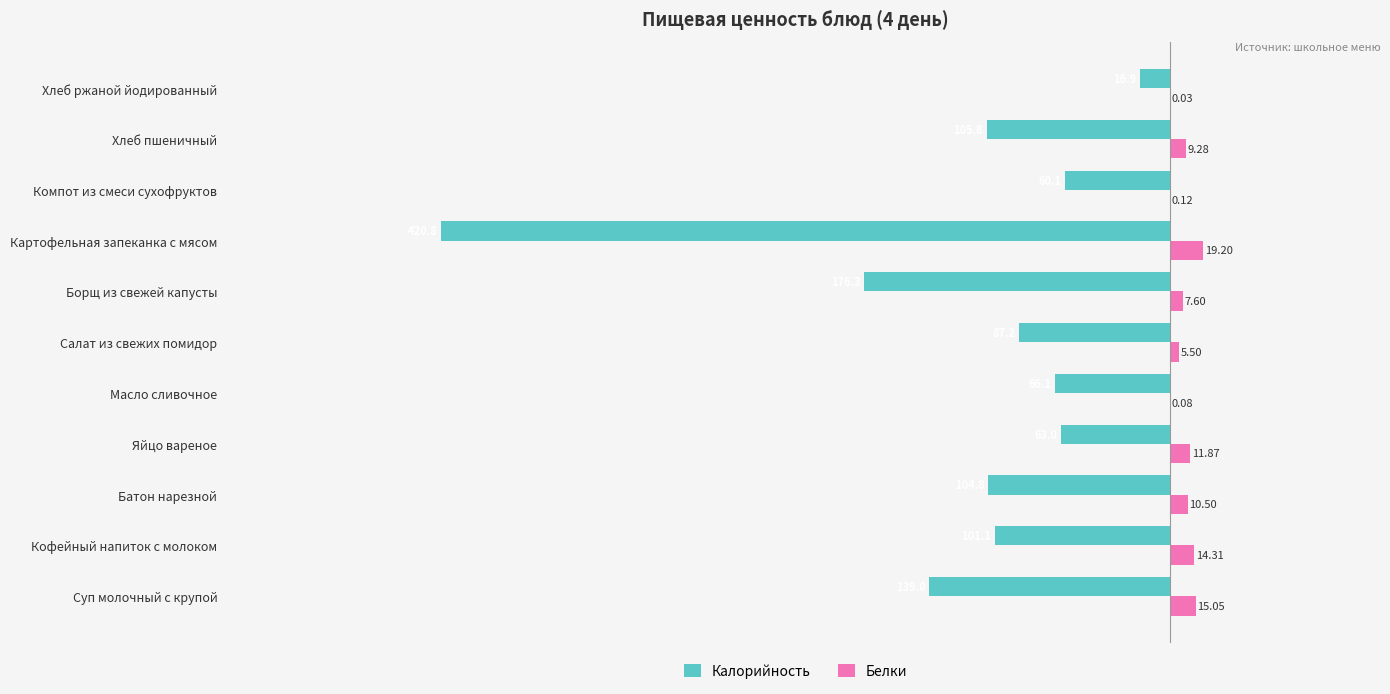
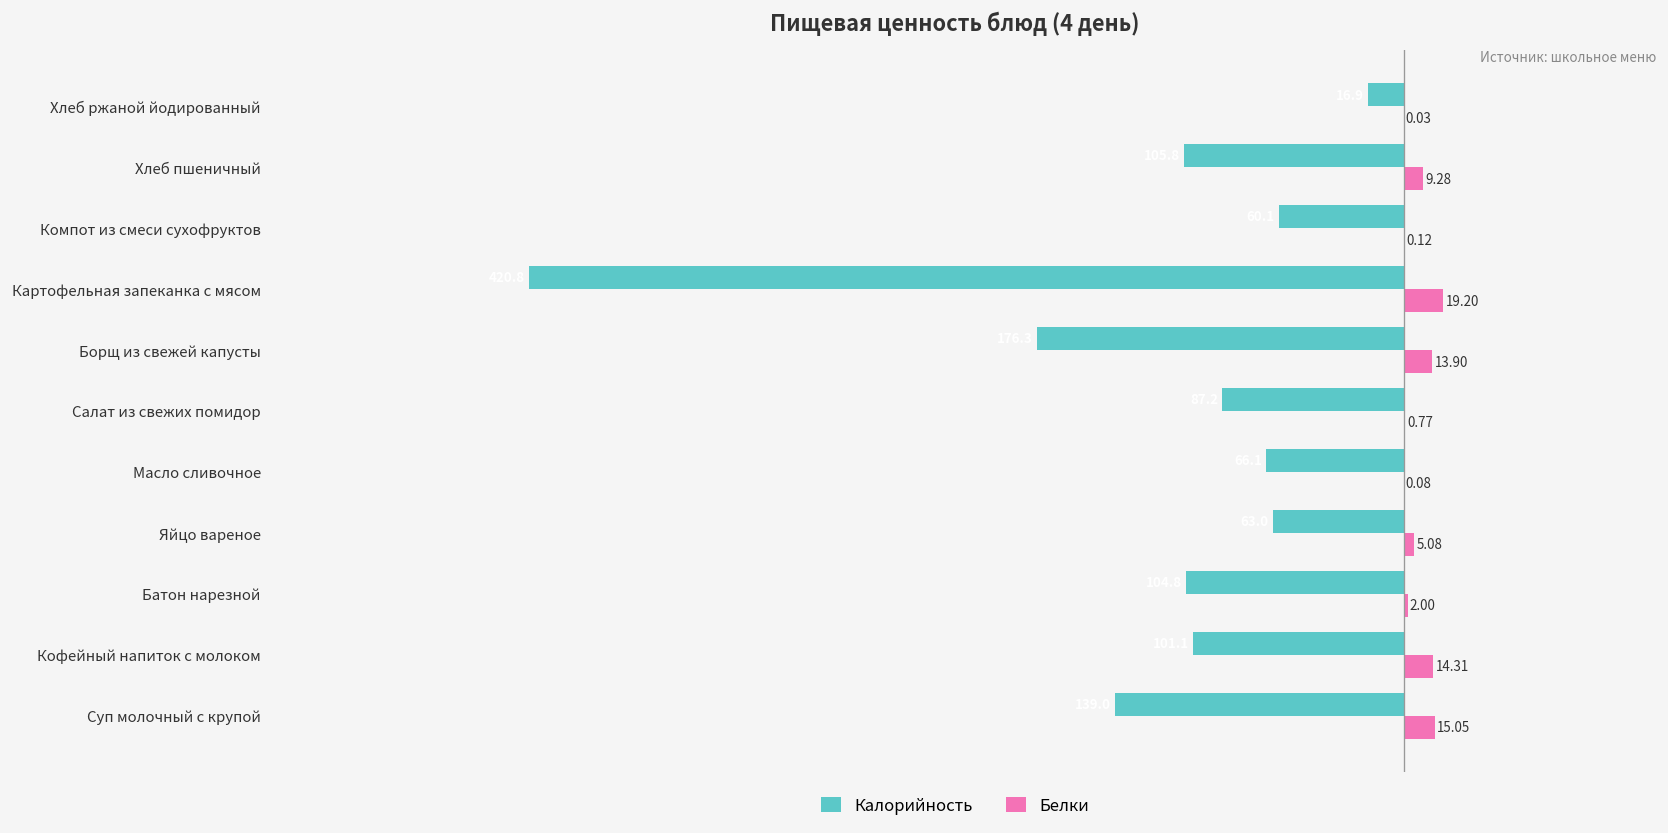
Белки, Борщ из свежей капусты: 7.60 -> 13.90
Белки, Салат из свежих помидор: 5.50 -> 0.77
Белки, Яйцо вареное: 11.87 -> 5.08
Белки, Батон нарезной: 10.50 -> 2.00
